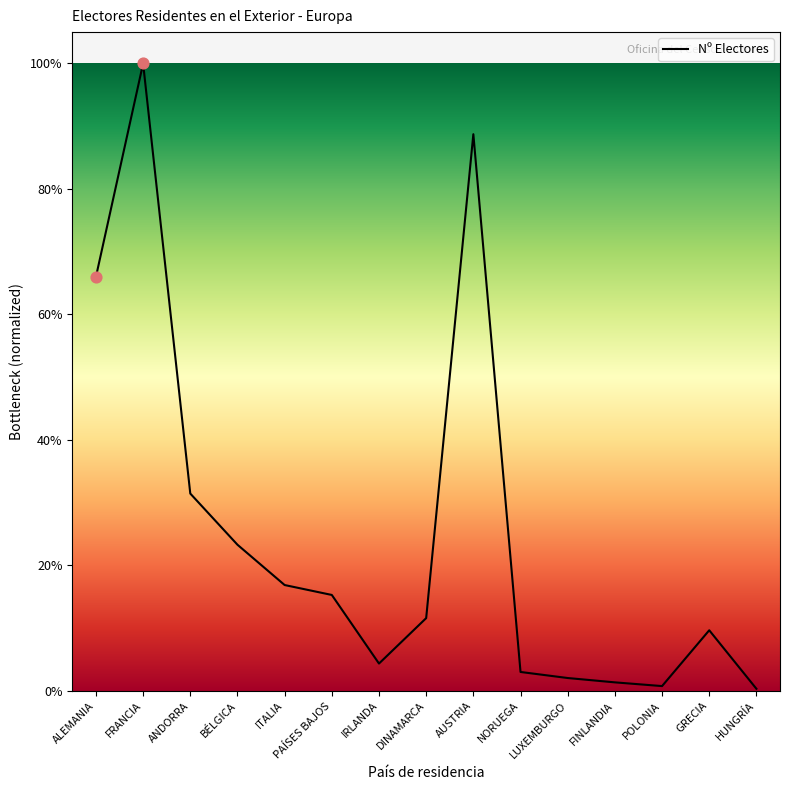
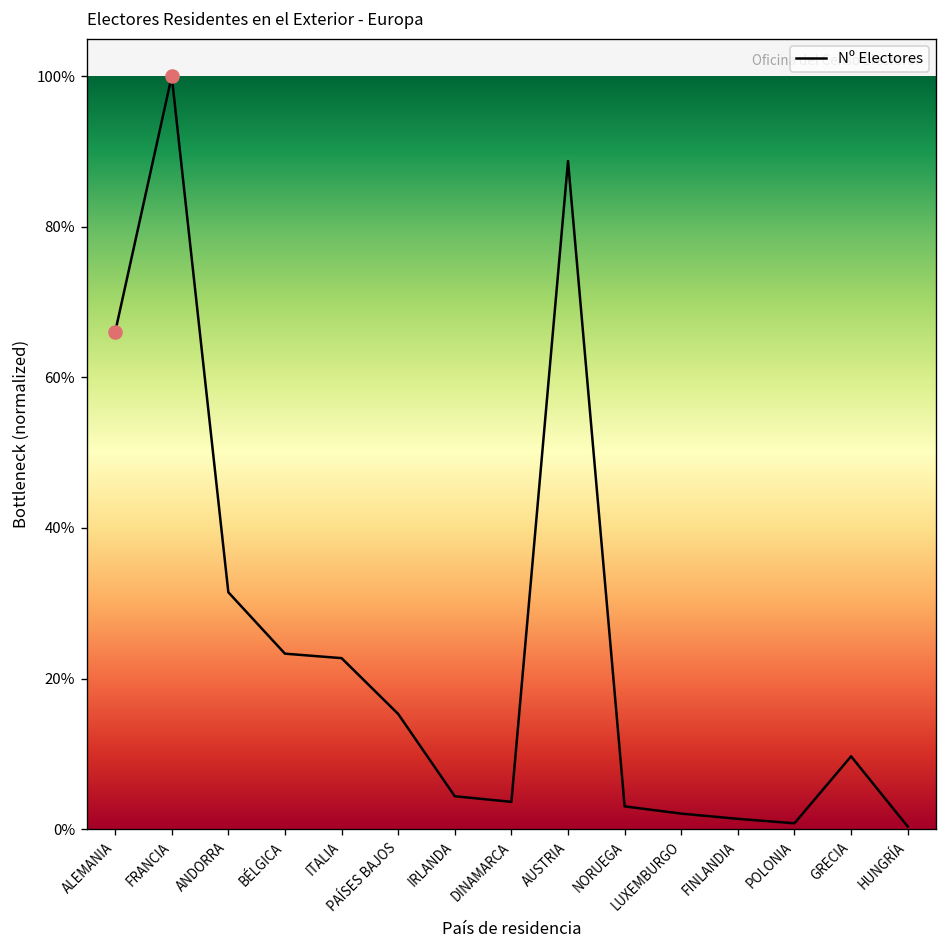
Nº Electores, ITALIA: 17% -> 23%
Nº Electores, DINAMARCA: 12% -> 4%
